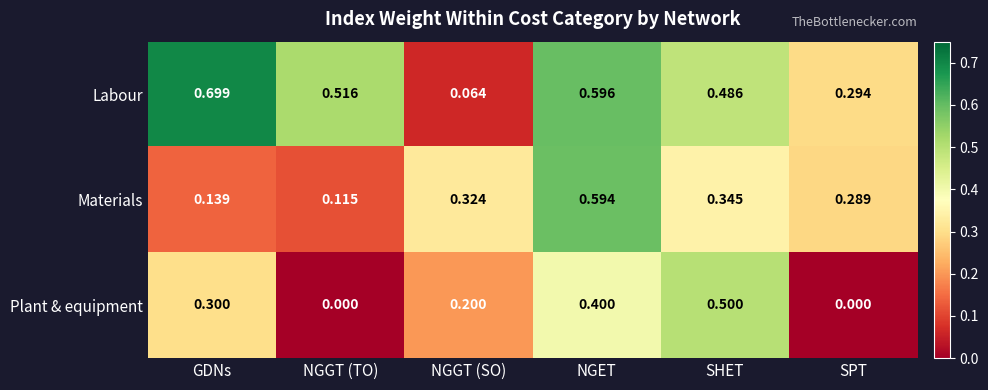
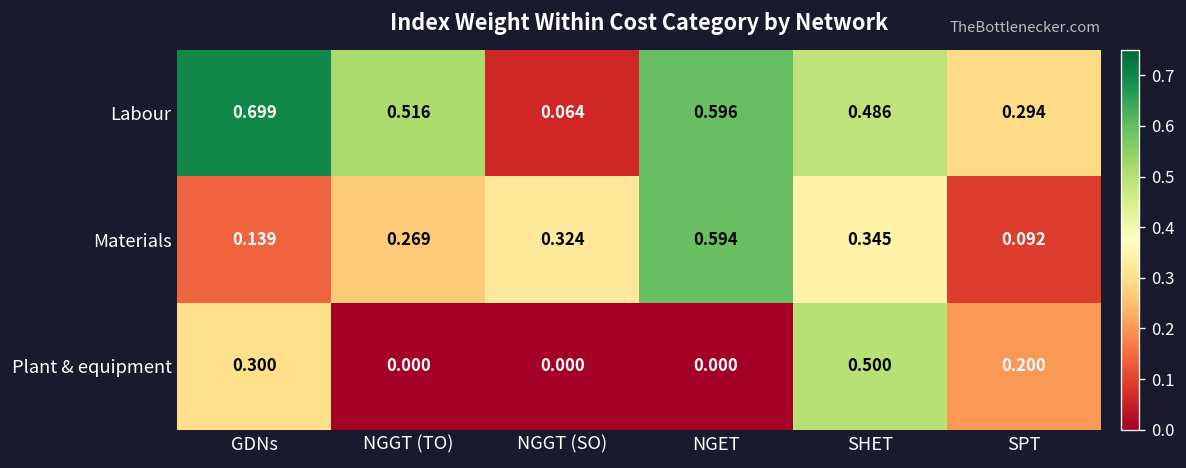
Materials, NGGT (TO): 0.115 -> 0.269
Materials, SPT: 0.289 -> 0.092
Plant & equipment, NGGT (SO): 0.200 -> 0.000
Plant & equipment, NGET: 0.400 -> 0.000
Plant & equipment, SPT: 0.000 -> 0.200
